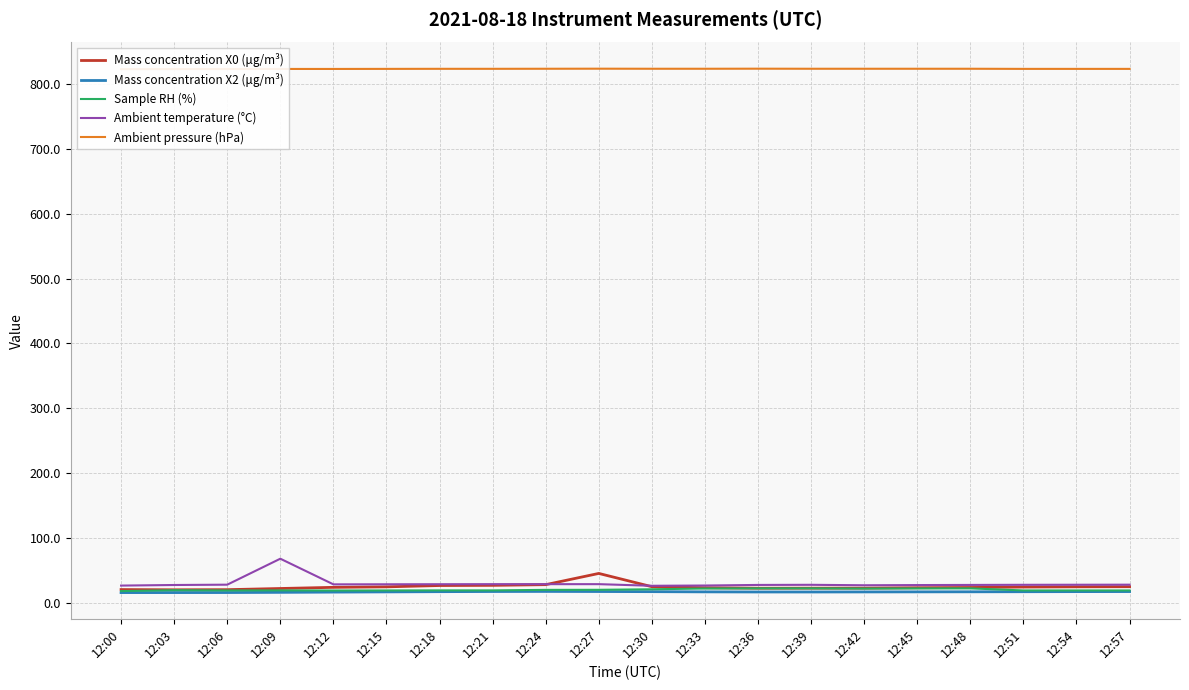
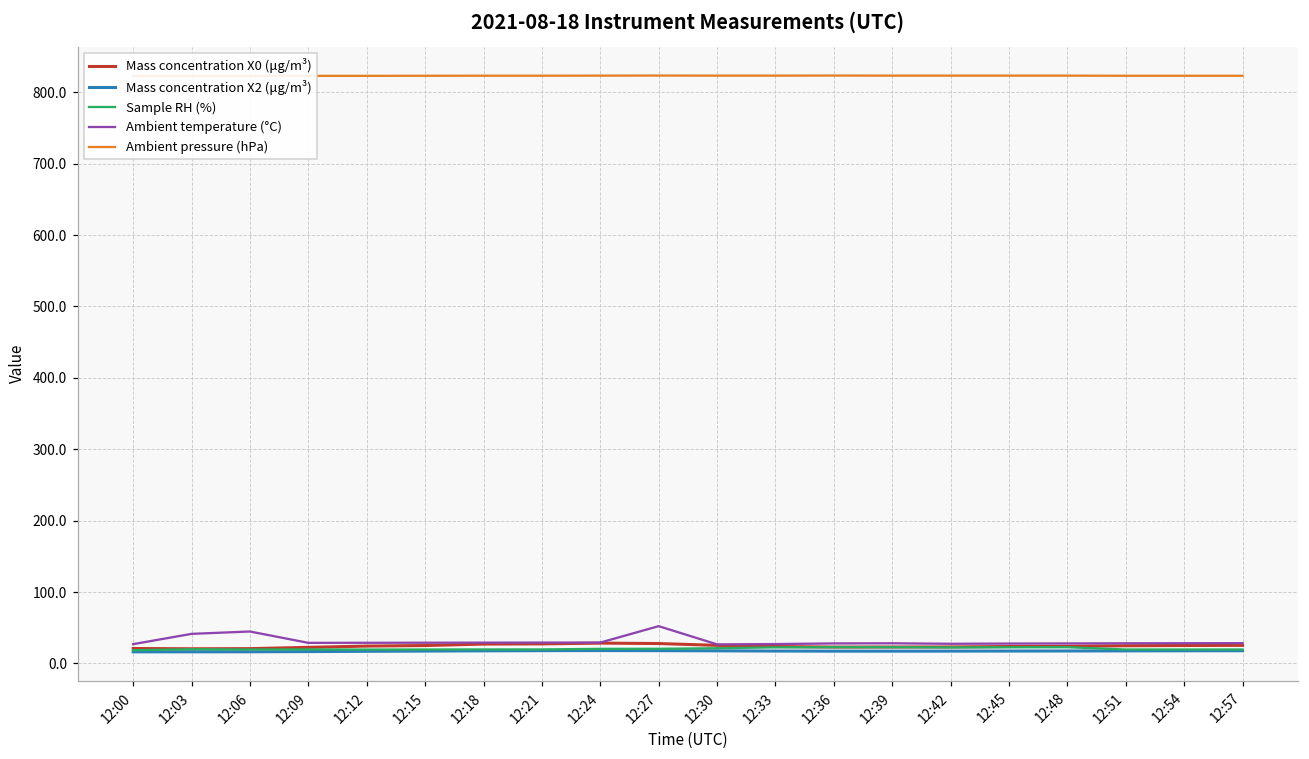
Ambient temperature (°C), 12:03: 30 -> 40
Ambient temperature (°C), 12:06: 30 -> 40
Ambient temperature (°C), 12:09: 70 -> 30
Mass concentration X0 (μg/m³), 12:27: 50 -> 30
Ambient temperature (°C), 12:27: 30 -> 50
